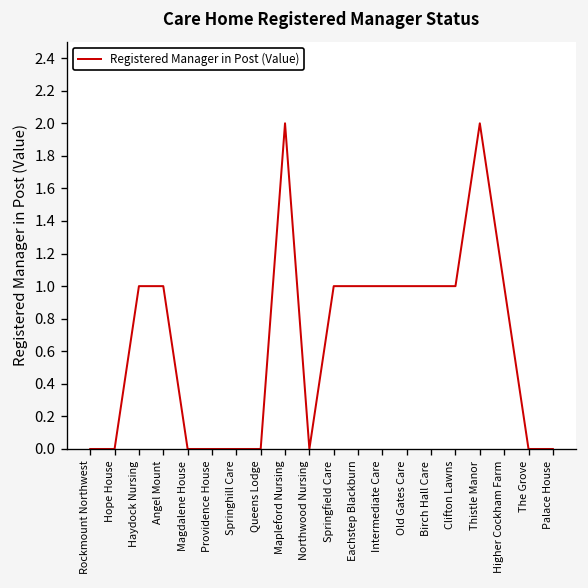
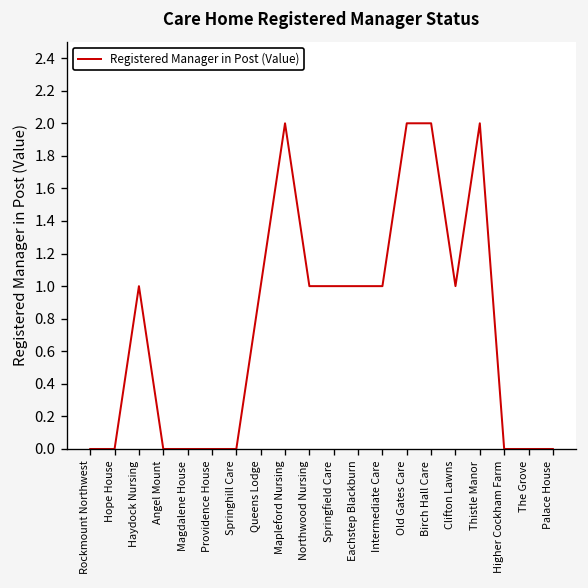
Angel Mount: 1 -> 0
Queens Lodge: 0 -> 1
Northwood Nursing: 0 -> 1
Old Gates Care: 1 -> 2
Birch Hall Care: 1 -> 2
Higher Cockham Farm: 1 -> 0
